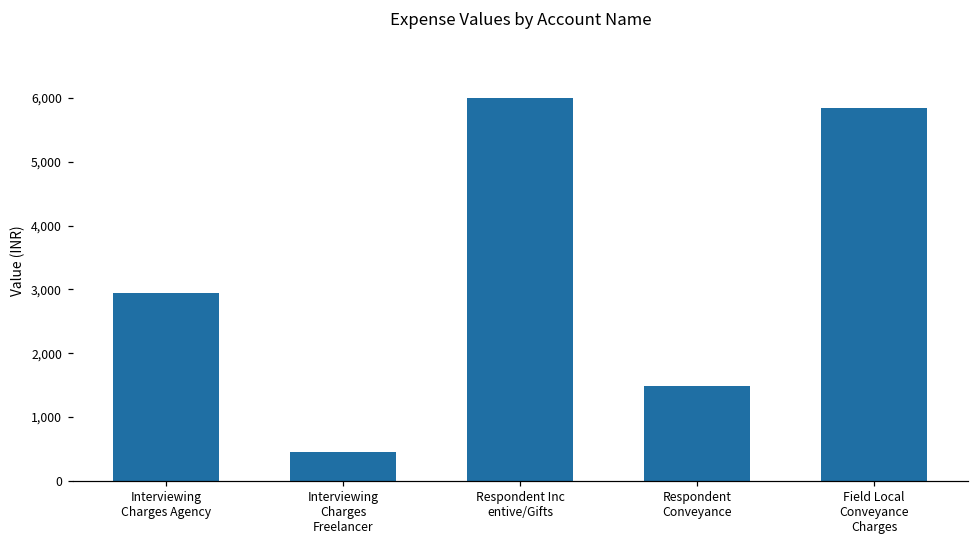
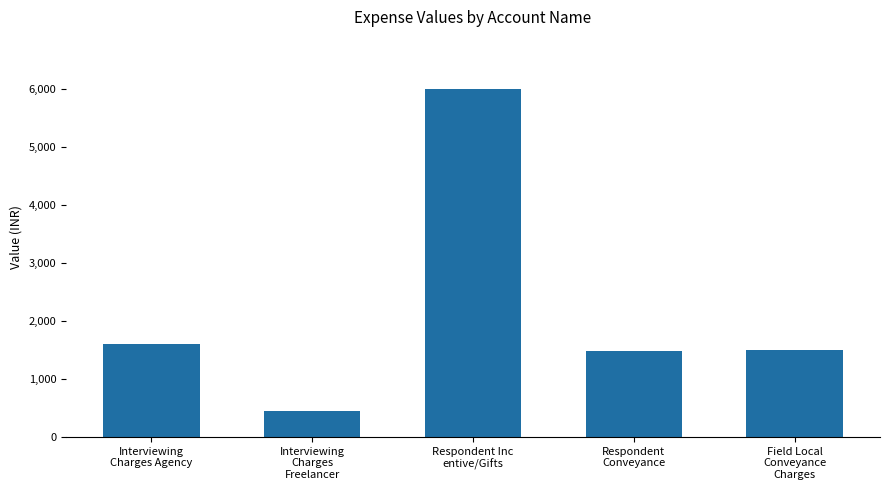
Interviewing Charges Agency: 2,900 -> 1,600
Field Local Conveyance Charges: 5,800 -> 1,500
